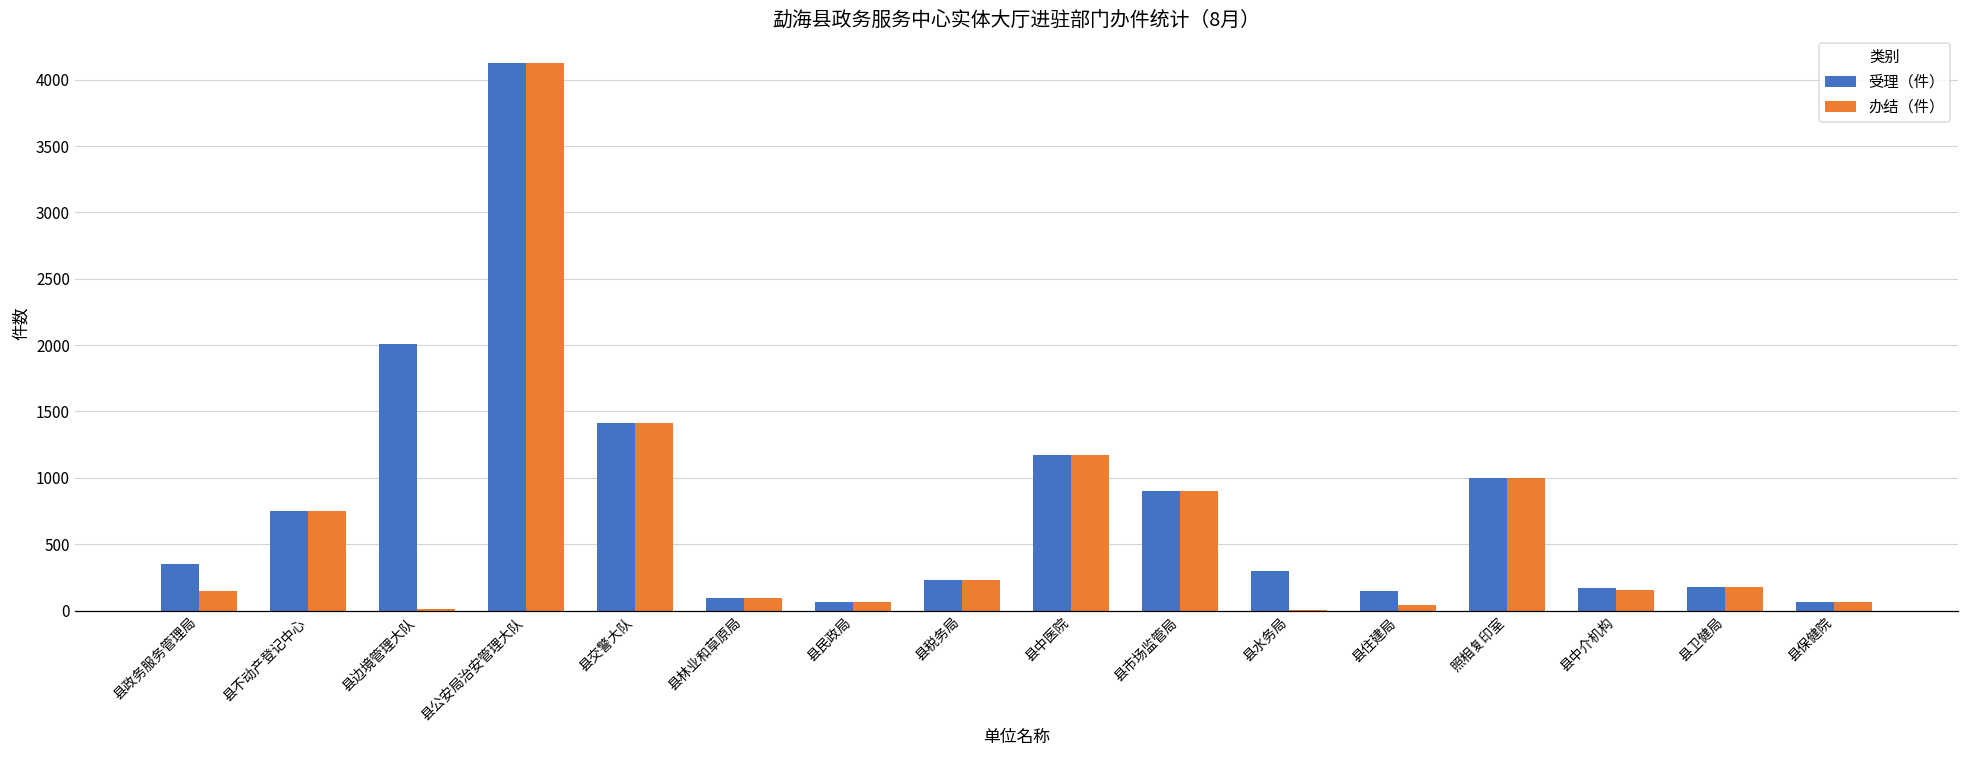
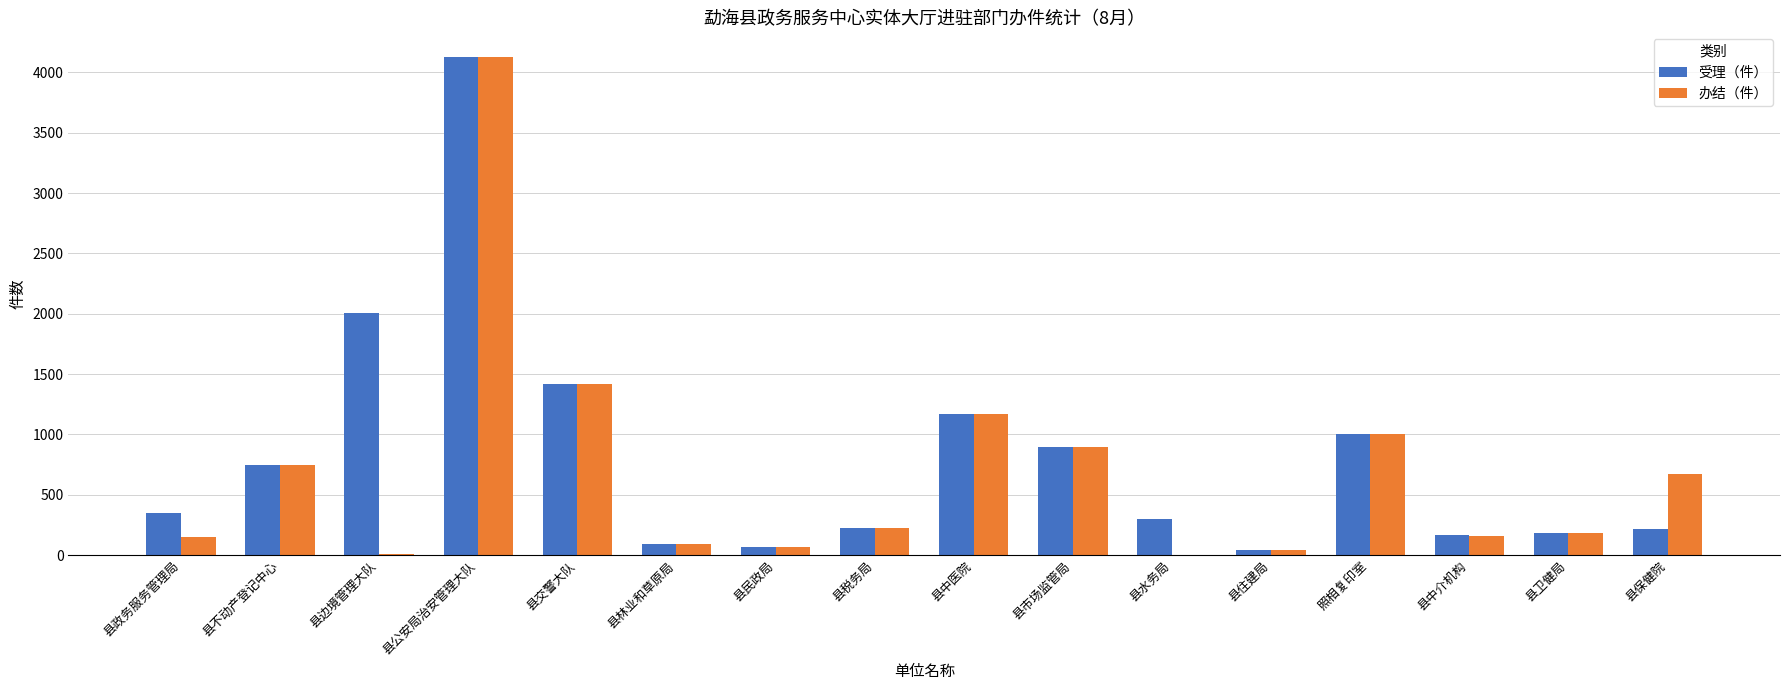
受理（件）, 县住建局: 150 -> 40
受理（件）, 县保健院: 60 -> 220
办结（件）, 县保健院: 60 -> 680
